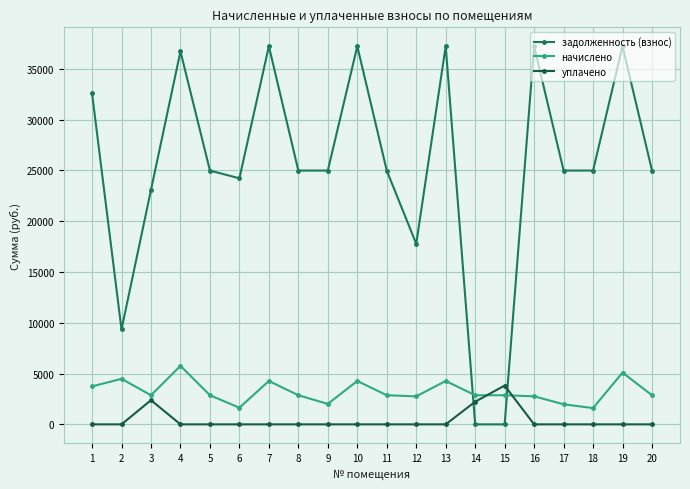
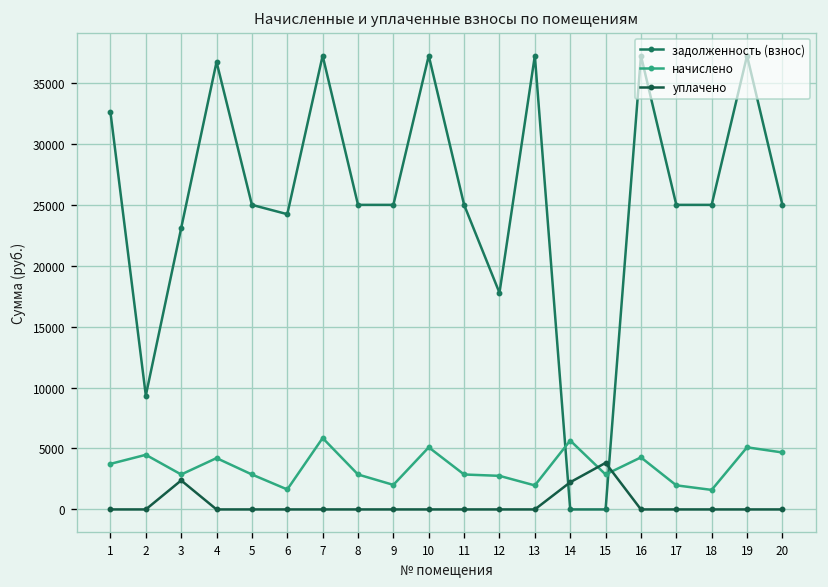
начислено, 4: 5800 -> 4200
начислено, 7: 4300 -> 5900
начислено, 10: 4300 -> 5100
начислено, 13: 4300 -> 2000
начислено, 14: 2900 -> 5700
начислено, 16: 2800 -> 4300
начислено, 20: 2900 -> 4700
